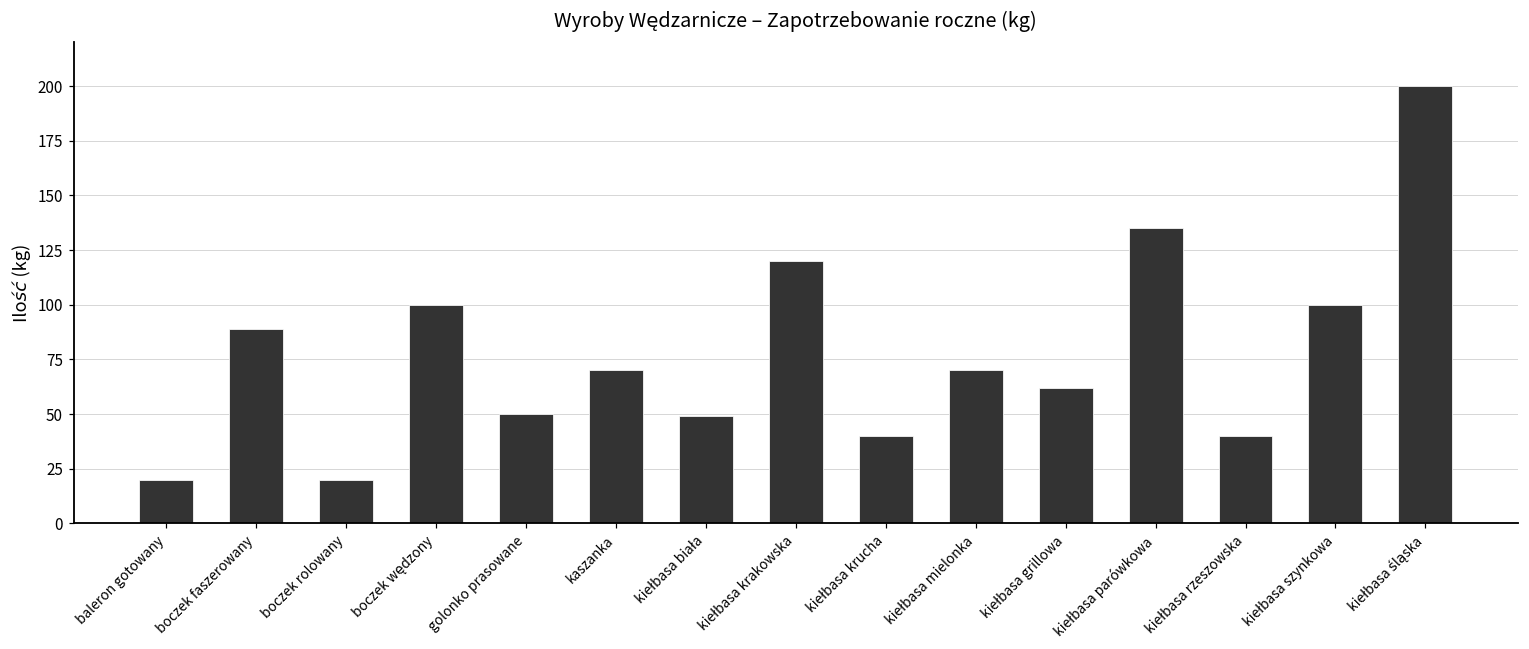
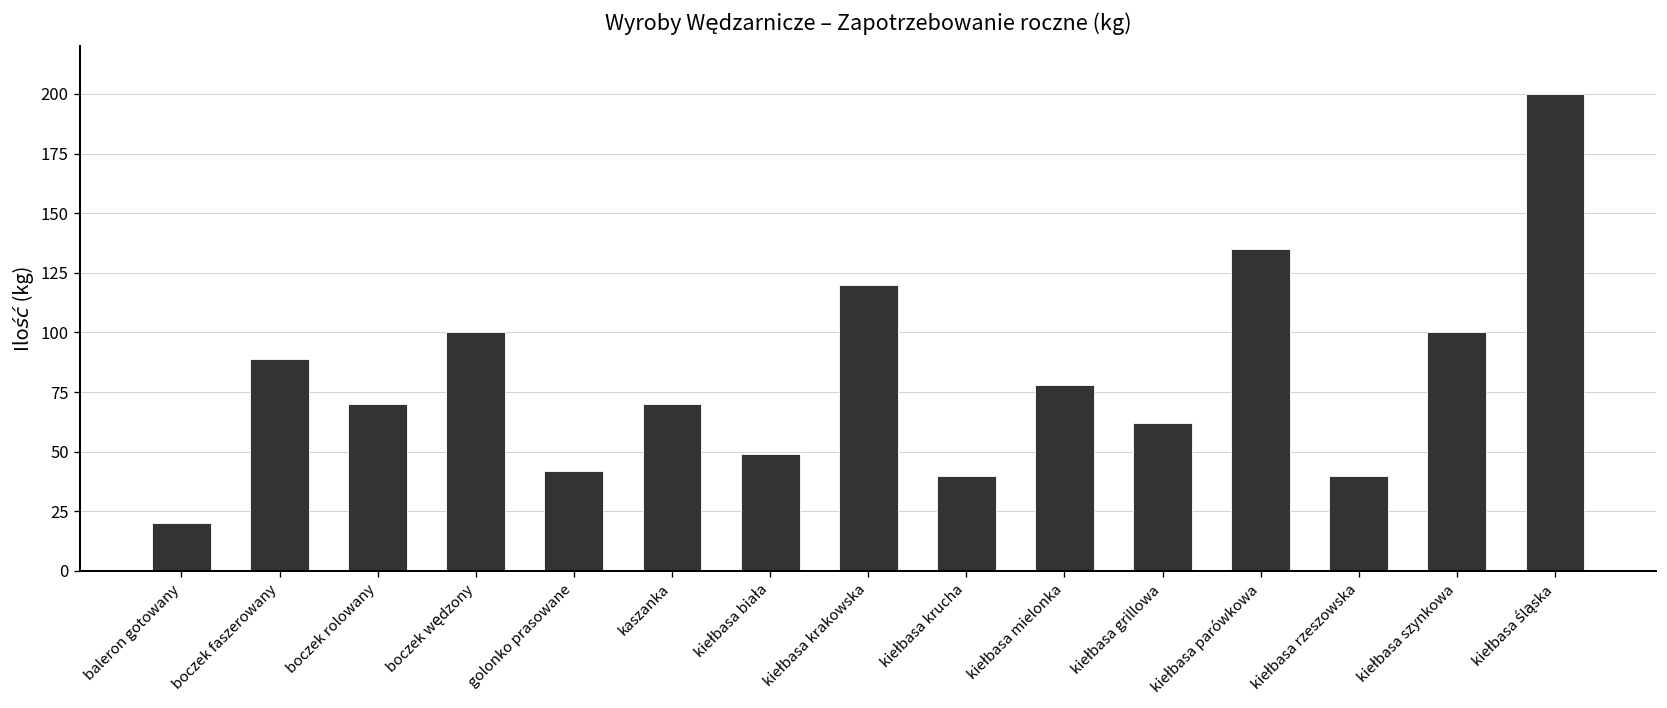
boczek rolowany: 20 -> 70
golonko prasowane: 50 -> 42
kiełbasa mielonka: 70 -> 78
